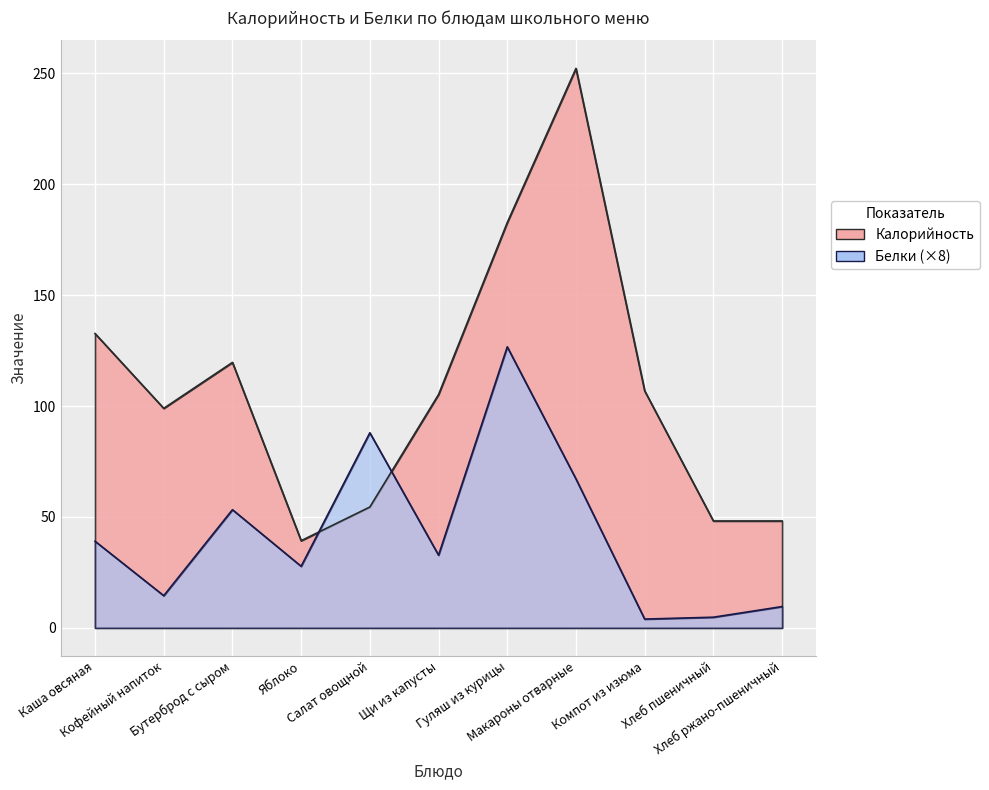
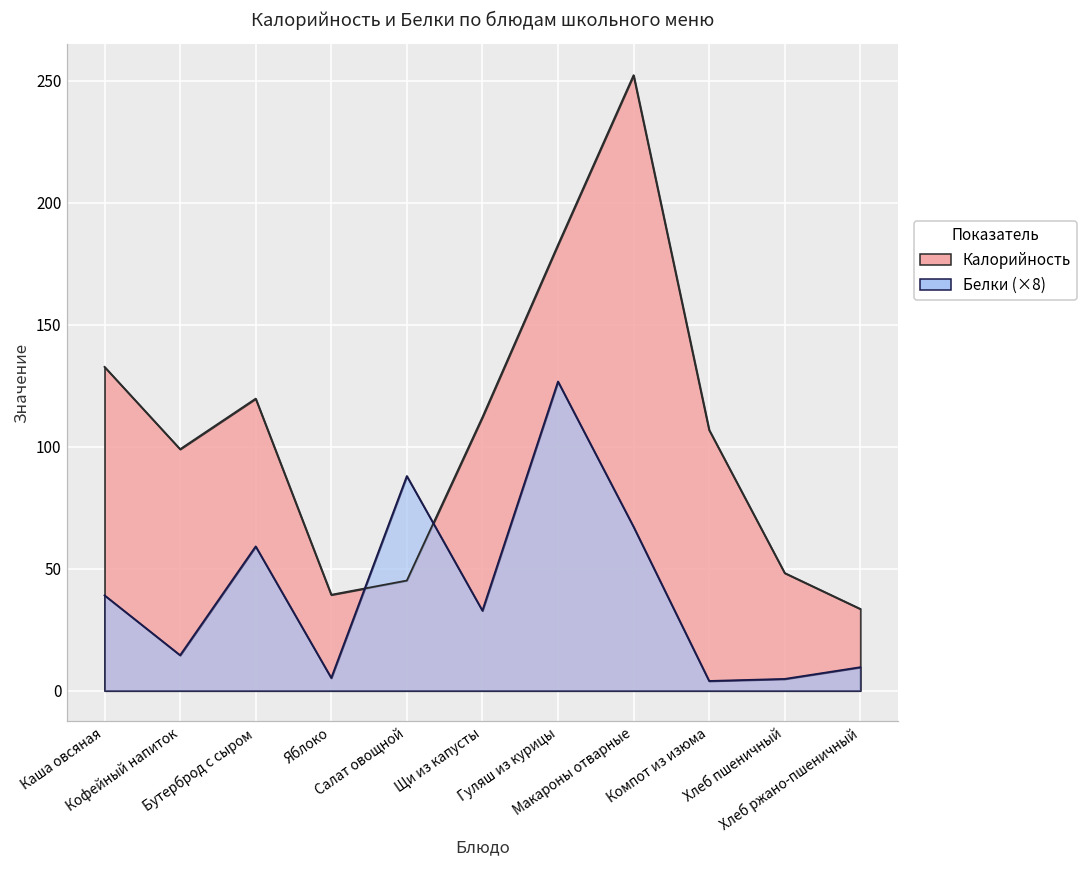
Белки (×8), Бутерброд с сыром: 53 -> 59
Белки (×8), Яблоко: 28 -> 5
Калорийность, Салат овощной: 54 -> 45
Калорийность, Щи из капусты: 105 -> 112
Калорийность, Хлеб ржано-пшеничный: 48 -> 34
